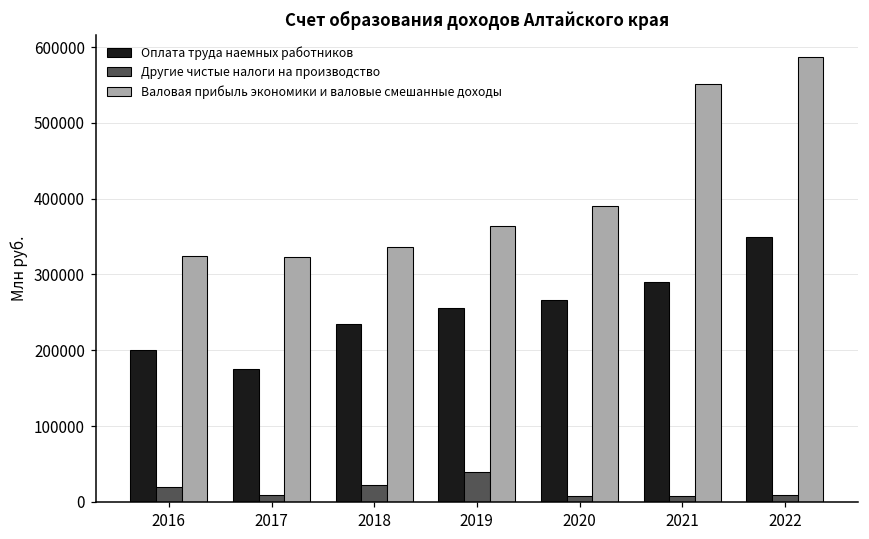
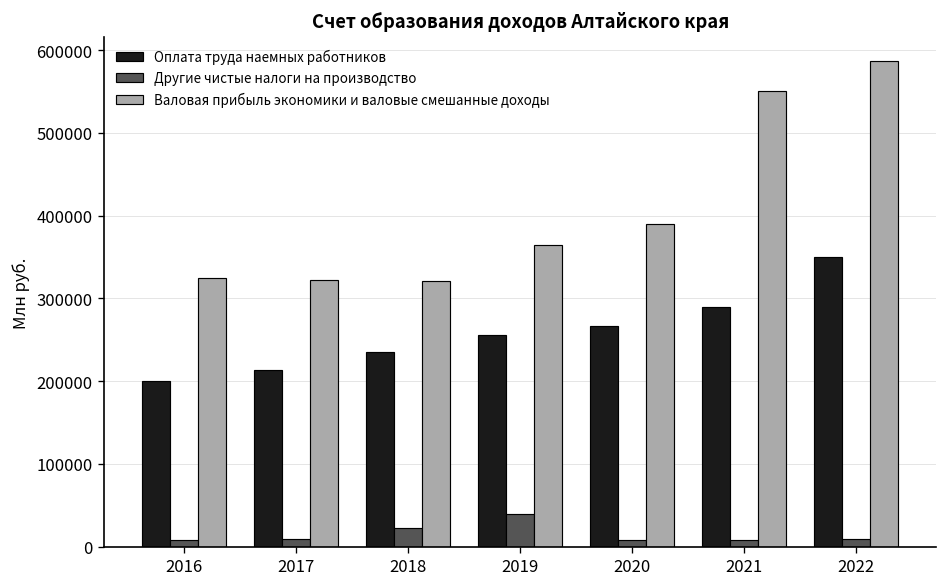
Другие чистые налоги на производство, 2016: 20000 -> 10000
Оплата труда наемных работников, 2017: 170000 -> 210000
Валовая прибыль экономики и валовые смешанные доходы, 2018: 340000 -> 320000
